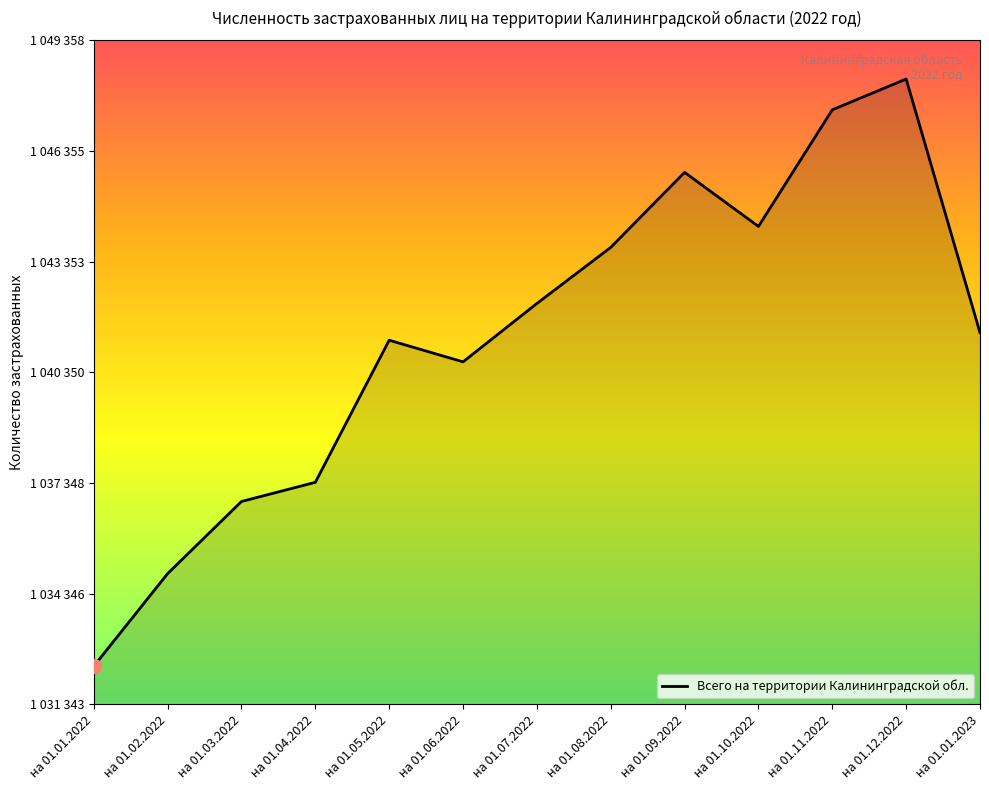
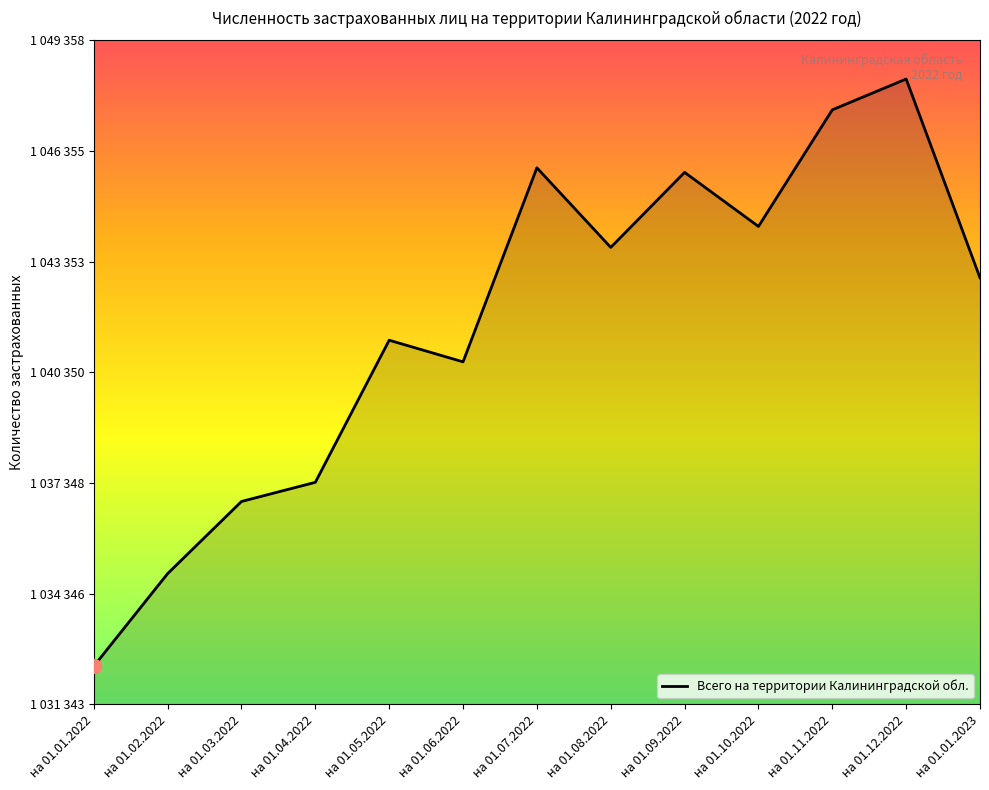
Всего на территории Калининградской обл., на 01.07.2022: 1042200 -> 1045900
Всего на территории Калининградской обл., на 01.01.2023: 1041400 -> 1042900
